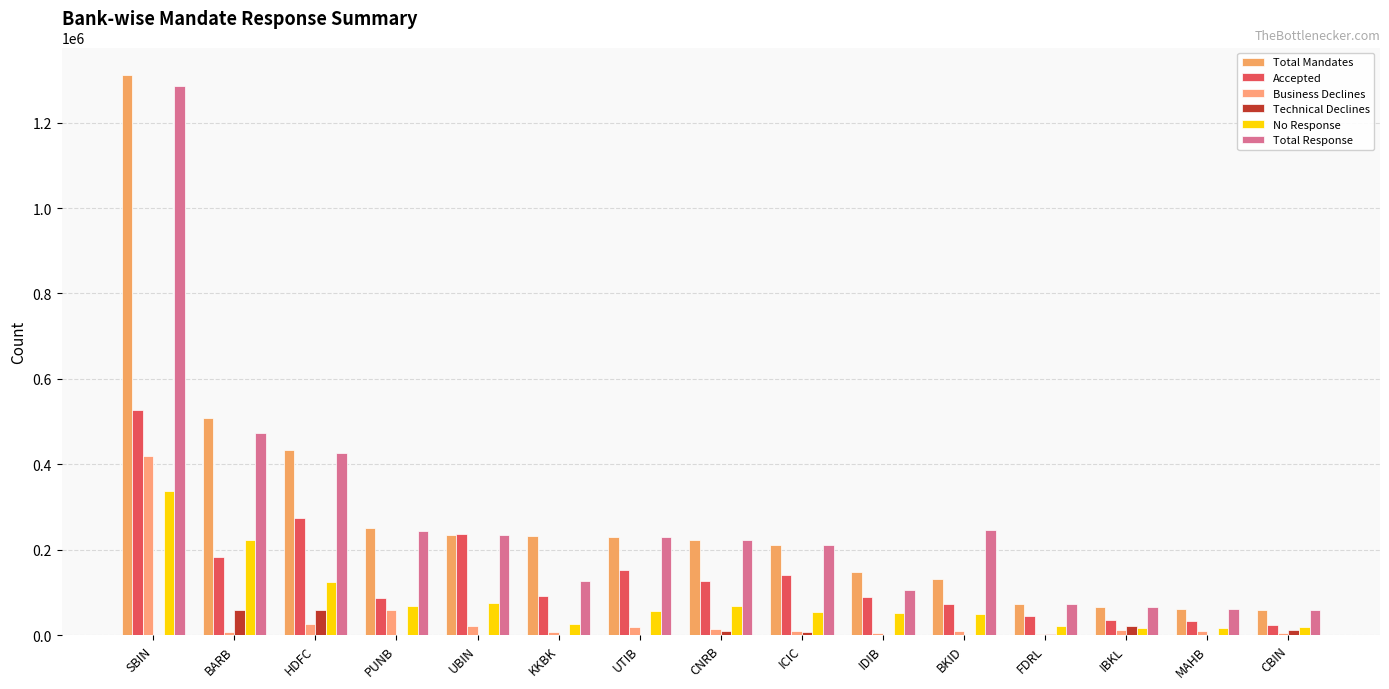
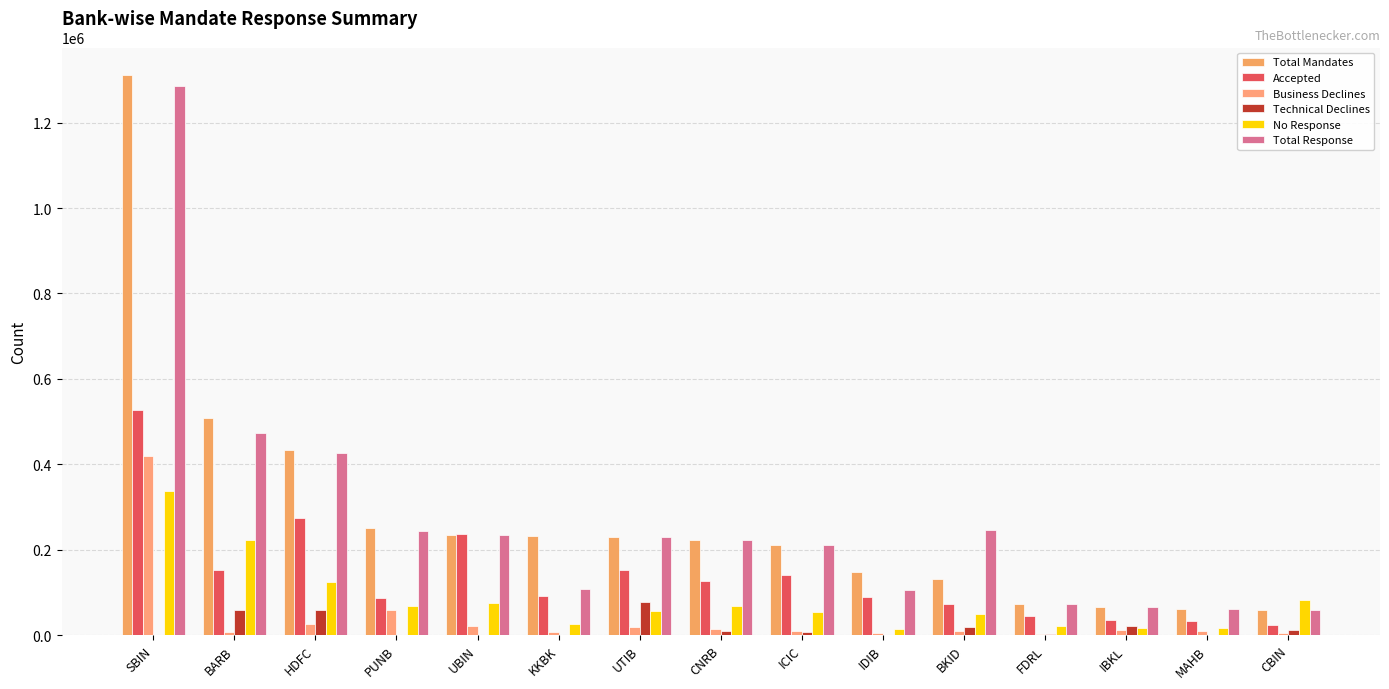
Accepted, BARB: 180000 -> 150000
Total Response, KKBK: 130000 -> 110000
Technical Declines, UTIB: 0 -> 80000
No Response, IDIB: 50000 -> 10000
Technical Declines, BKID: 0 -> 20000
No Response, CBIN: 20000 -> 80000
